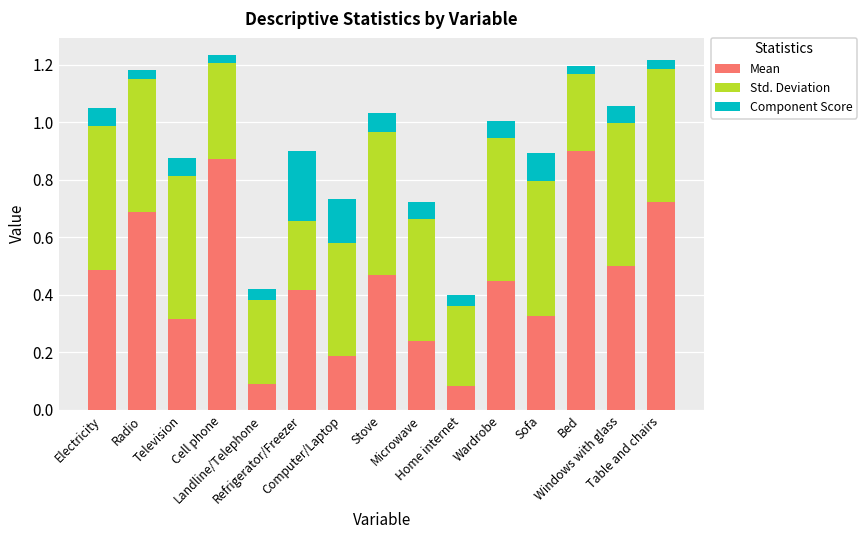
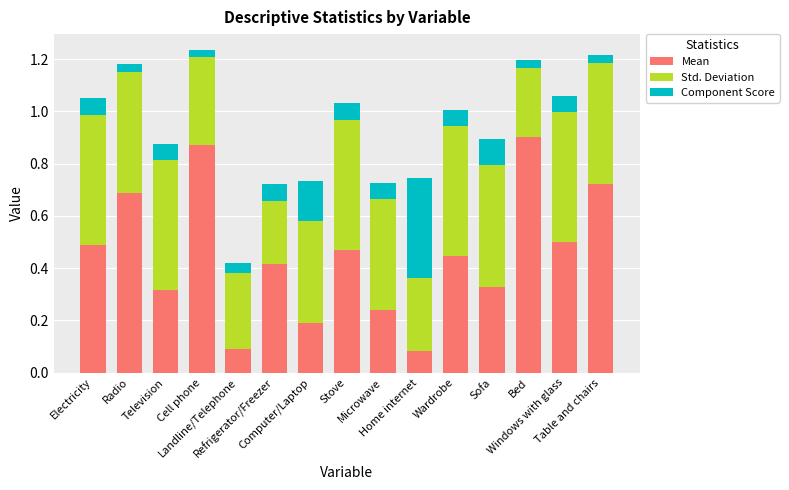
Component Score, Refrigerator/Freezer: 0.24 -> 0.07
Component Score, Home internet: 0.04 -> 0.38
